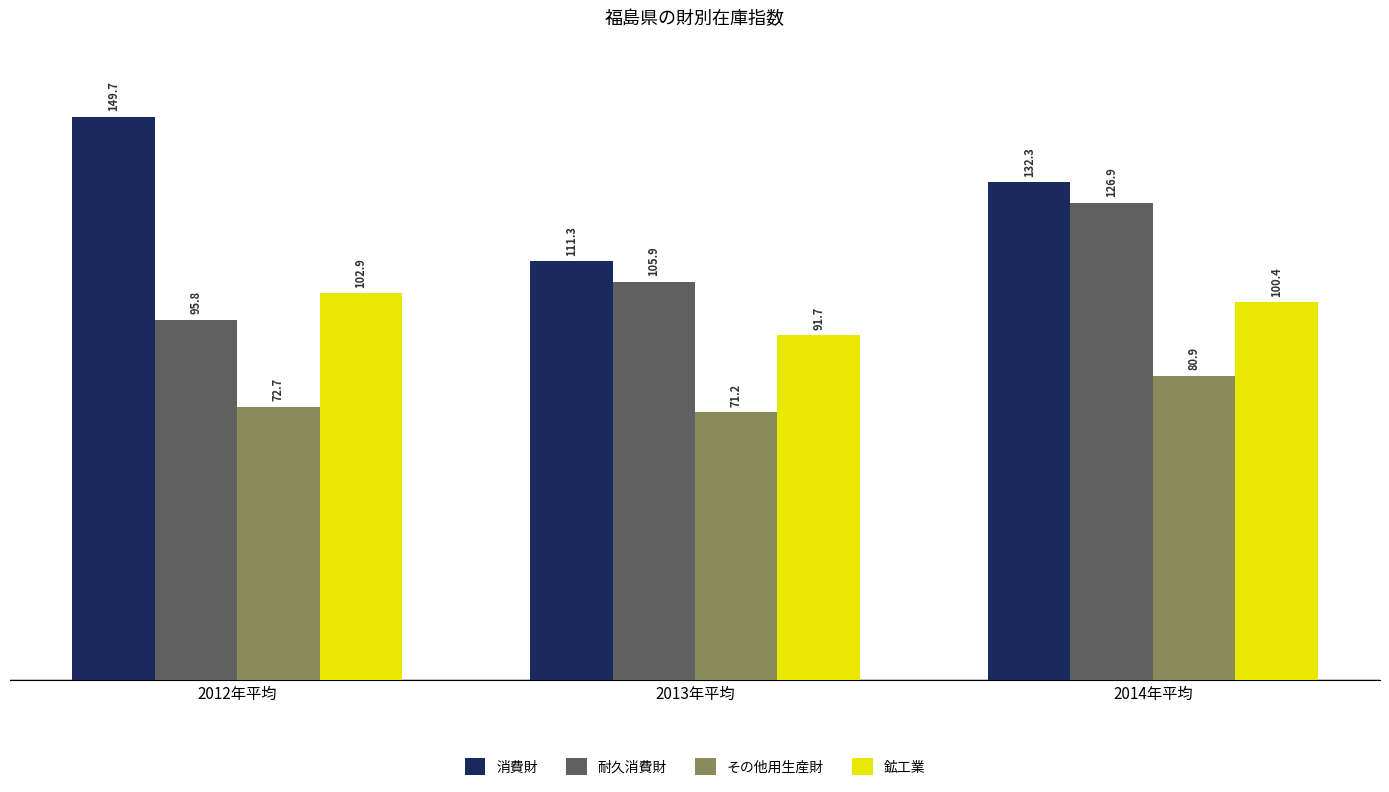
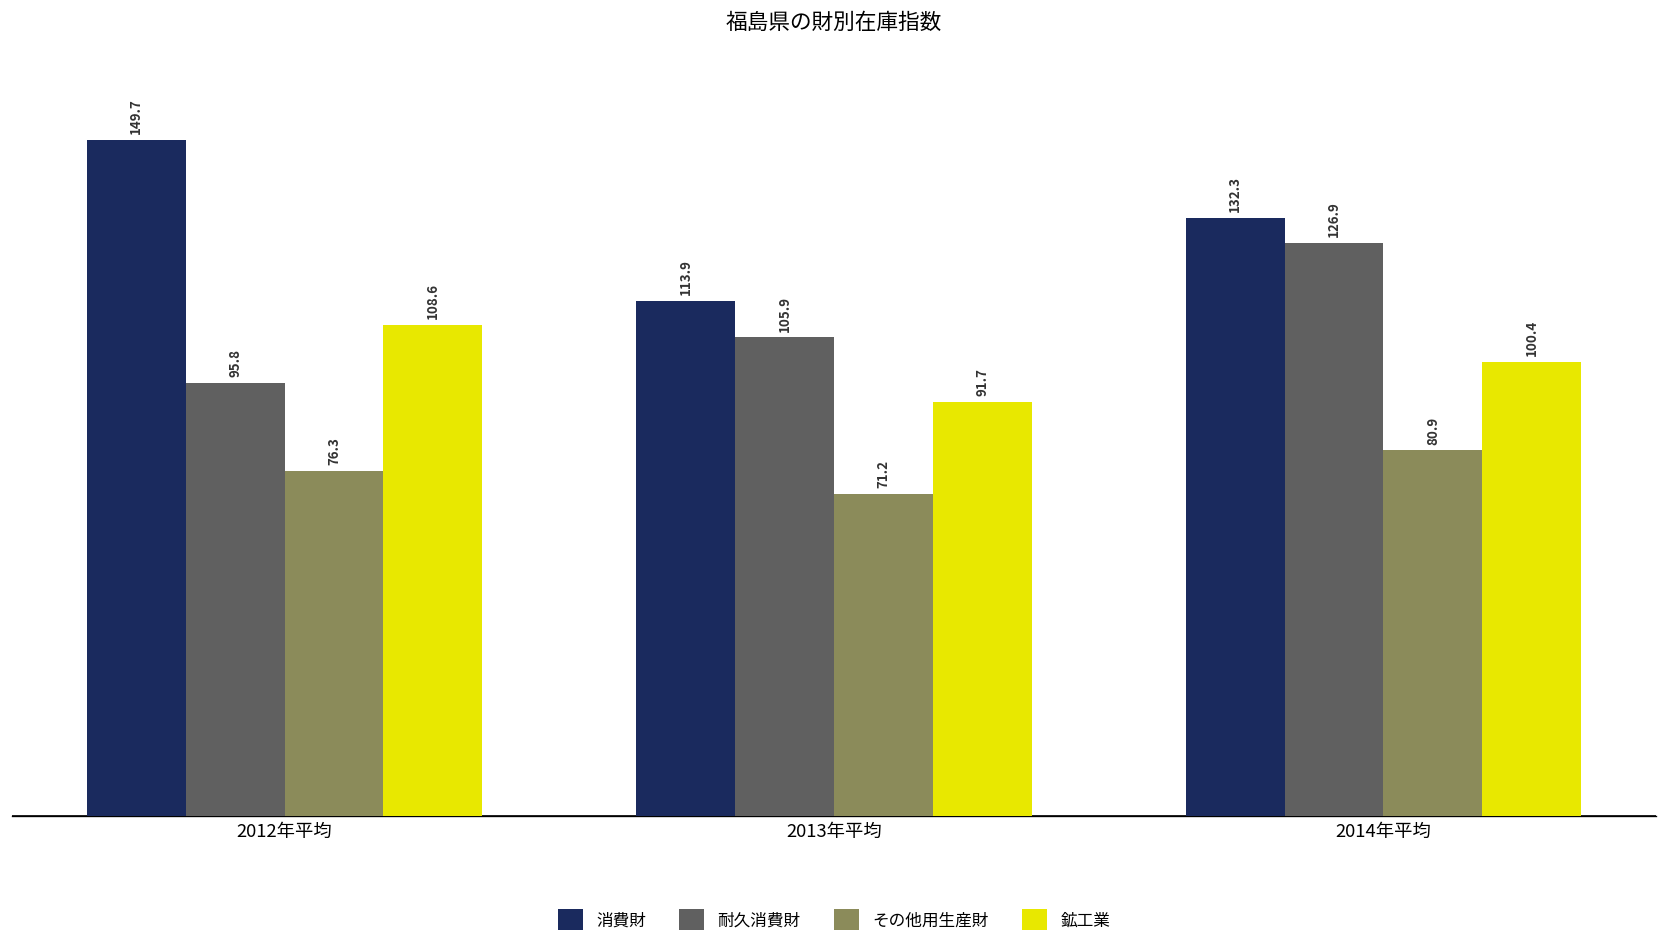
その他用生産財, 2012年平均: 72.7 -> 76.3
鉱工業, 2012年平均: 102.9 -> 108.6
消費財, 2013年平均: 111.3 -> 113.9
